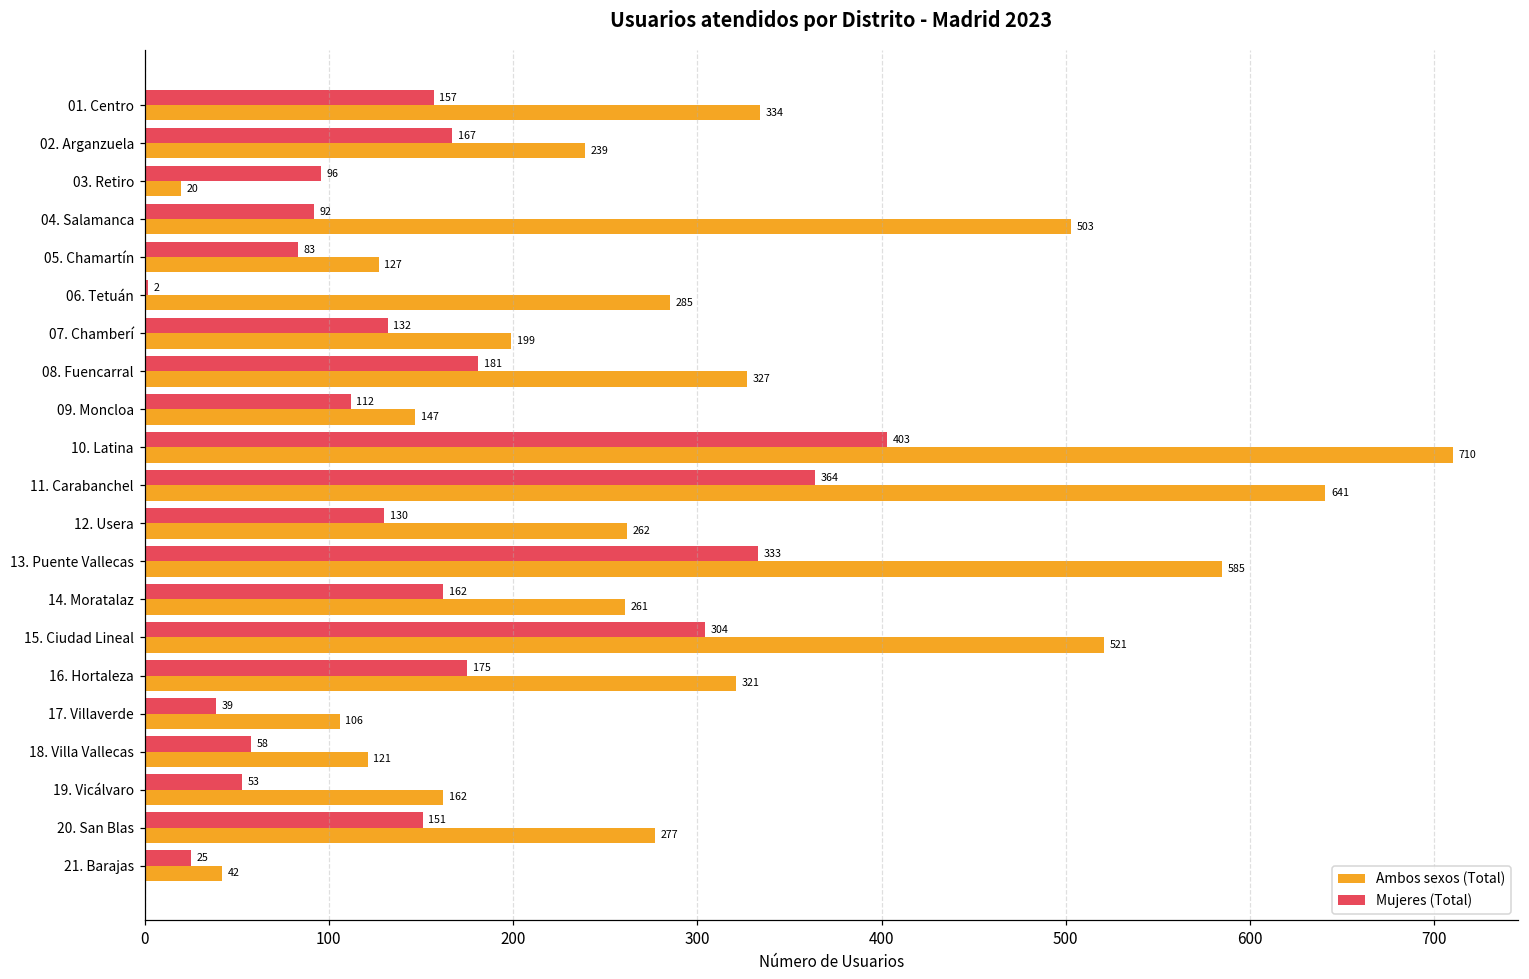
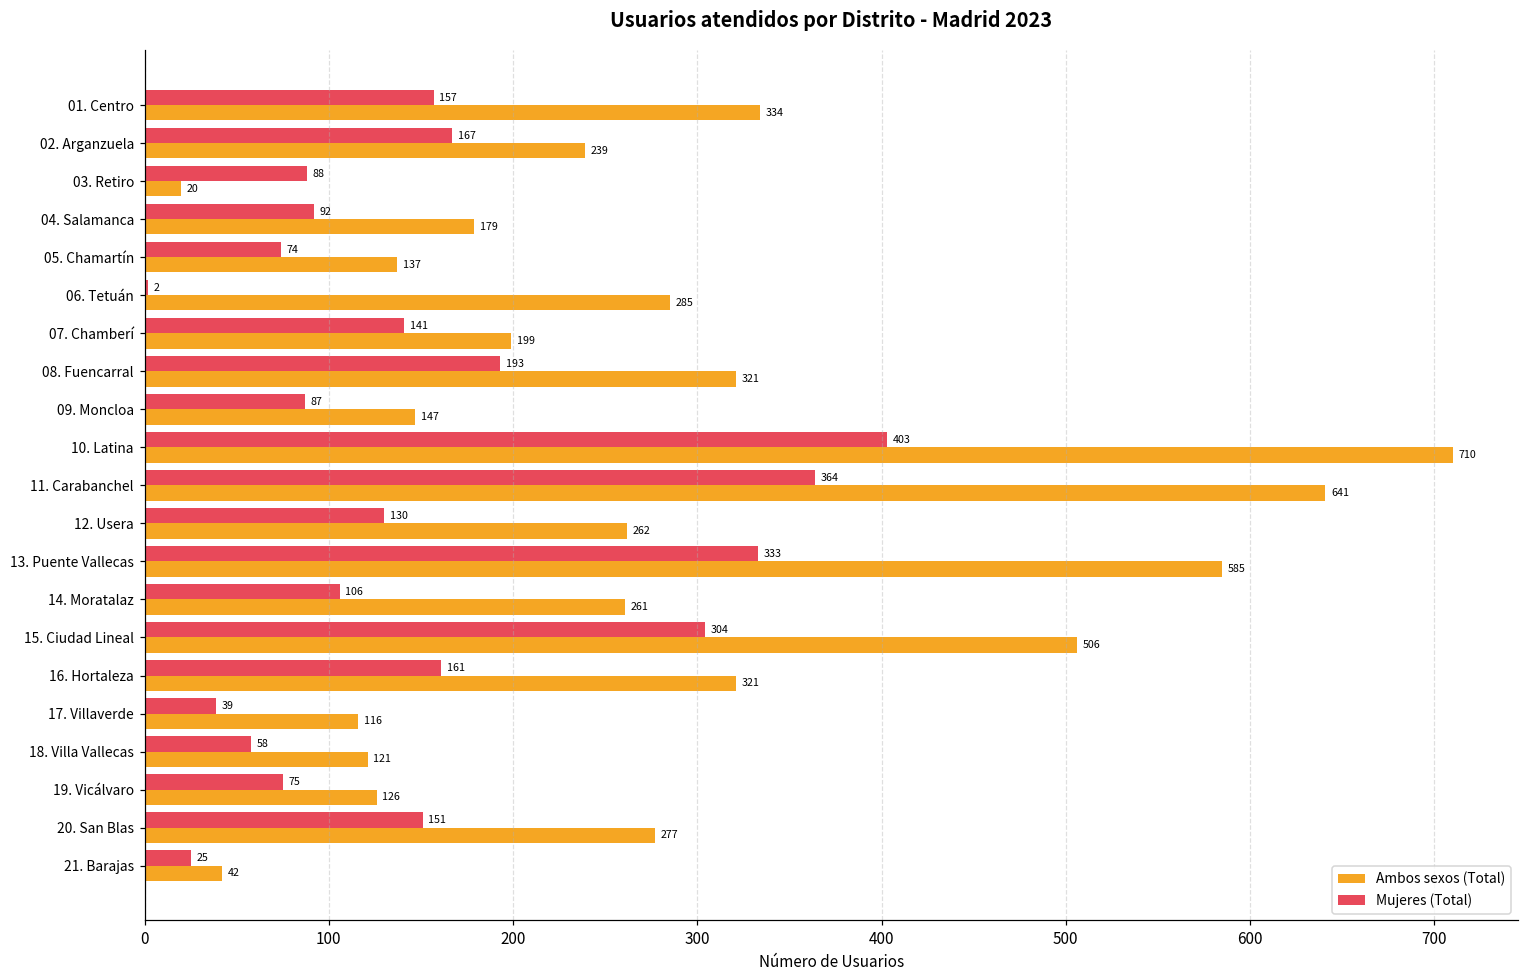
Mujeres (Total), 03. Retiro: 96 -> 88
Ambos sexos (Total), 04. Salamanca: 503 -> 179
Mujeres (Total), 05. Chamartín: 83 -> 74
Ambos sexos (Total), 05. Chamartín: 127 -> 137
Mujeres (Total), 07. Chamberí: 132 -> 141
Mujeres (Total), 08. Fuencarral: 181 -> 193
Ambos sexos (Total), 08. Fuencarral: 327 -> 321
Mujeres (Total), 09. Moncloa: 112 -> 87
Mujeres (Total), 14. Moratalaz: 162 -> 106
Ambos sexos (Total), 15. Ciudad Lineal: 521 -> 506
Mujeres (Total), 16. Hortaleza: 175 -> 161
Ambos sexos (Total), 17. Villaverde: 106 -> 116
Mujeres (Total), 19. Vicálvaro: 53 -> 75
Ambos sexos (Total), 19. Vicálvaro: 162 -> 126
